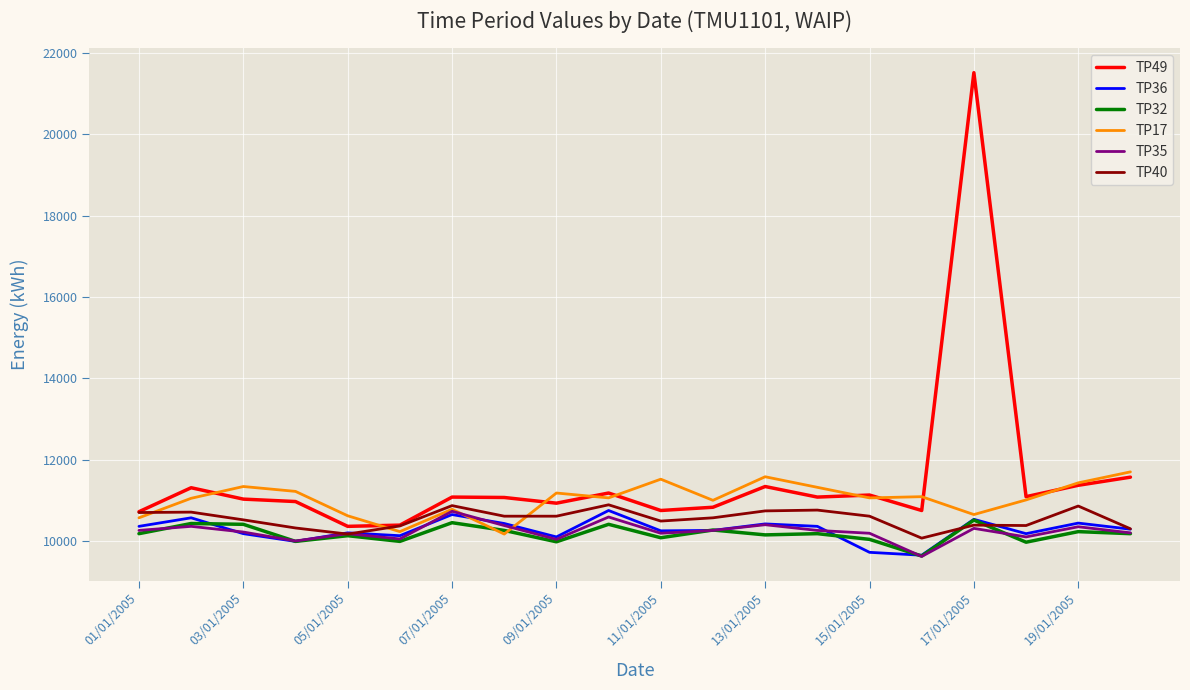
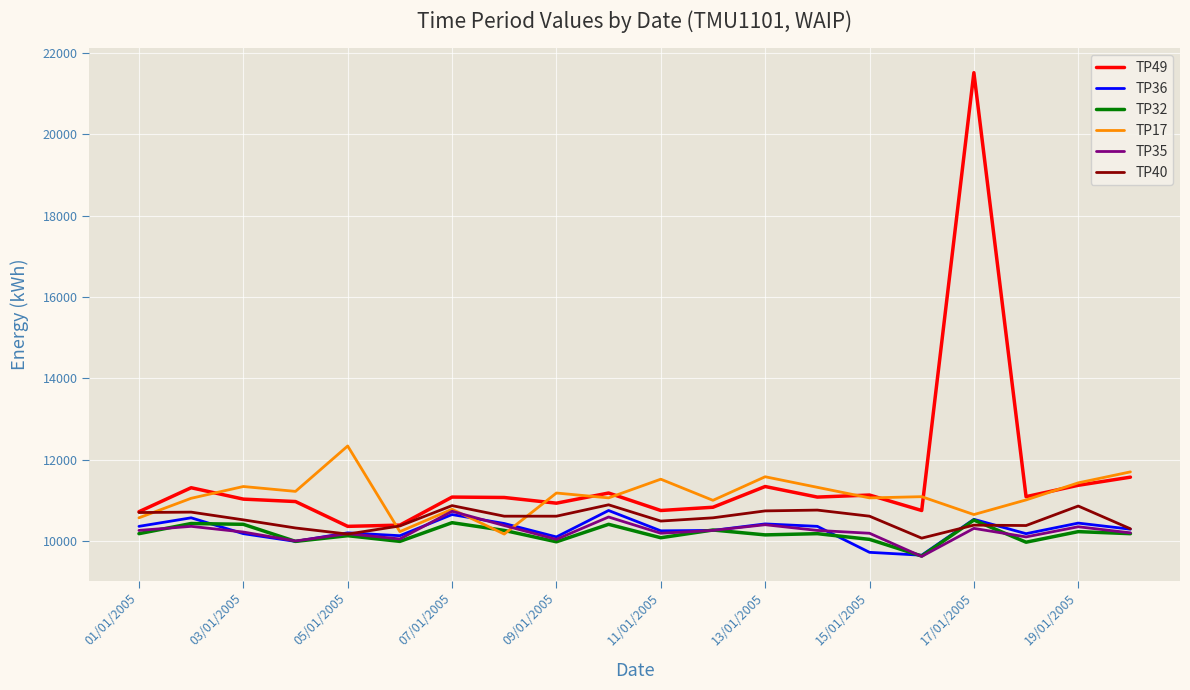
TP17, 05/01/2005: 10600 -> 12300
